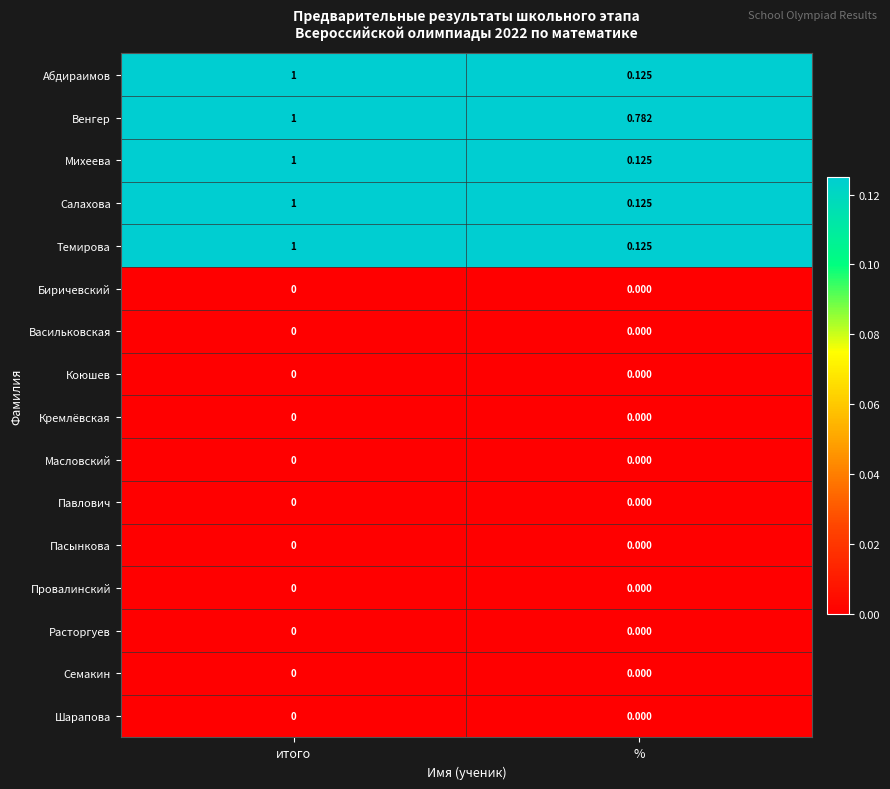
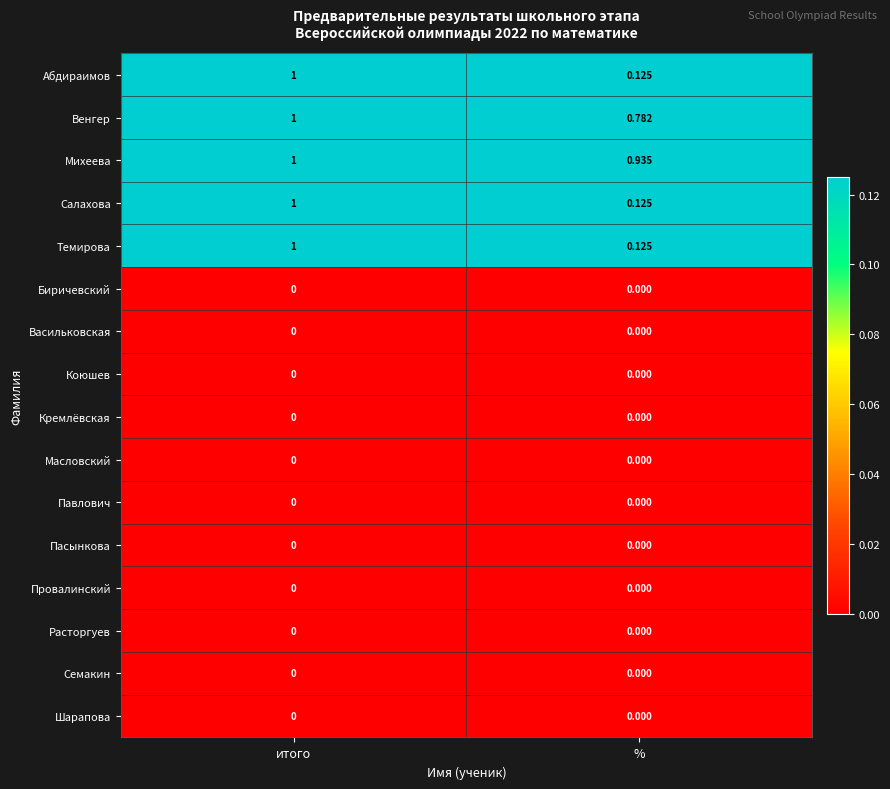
Михеева, %: 0.125 -> 0.935
